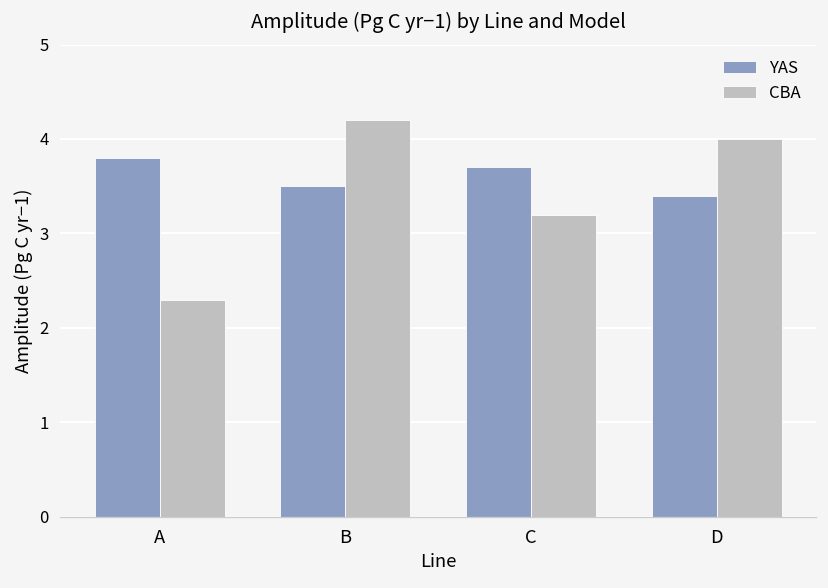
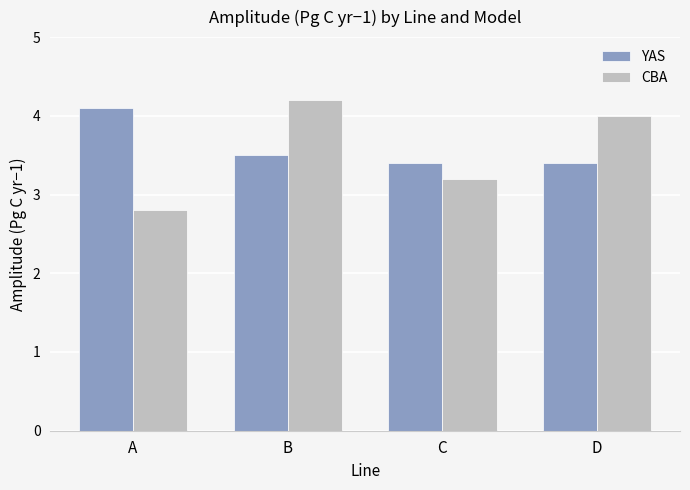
YAS, A: 3.8 -> 4.1
CBA, A: 2.3 -> 2.8
YAS, C: 3.7 -> 3.4
